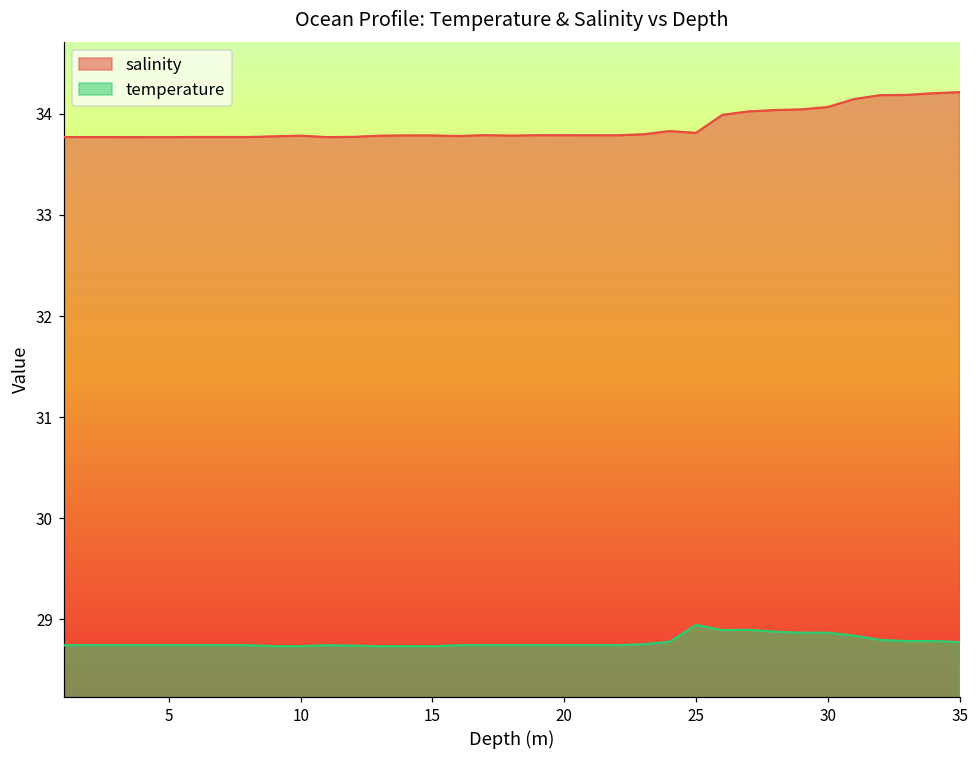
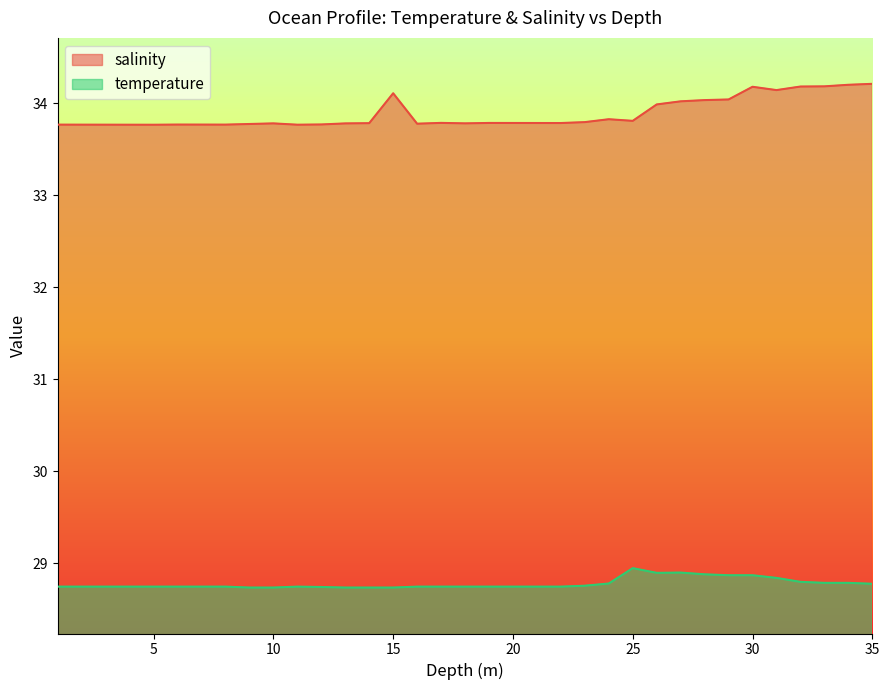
salinity, 15: 33.8 -> 34.1
salinity, 30: 34.1 -> 34.2
